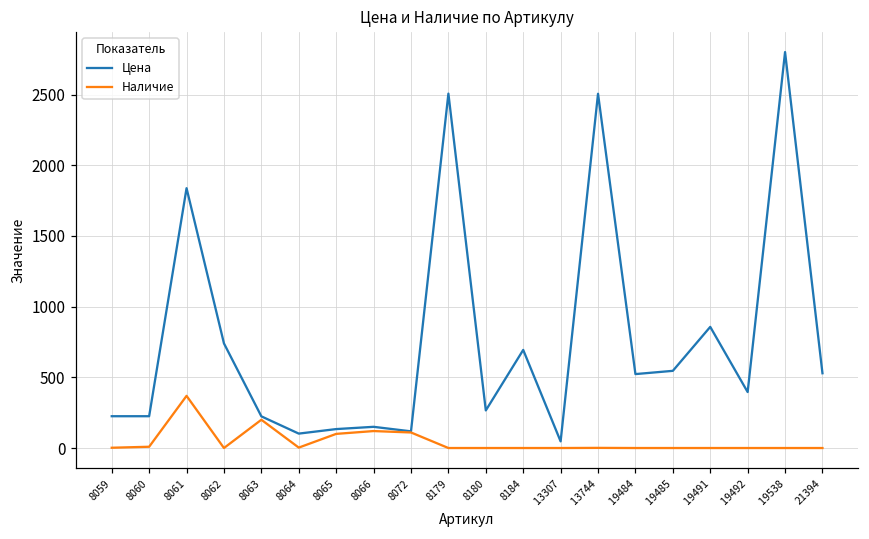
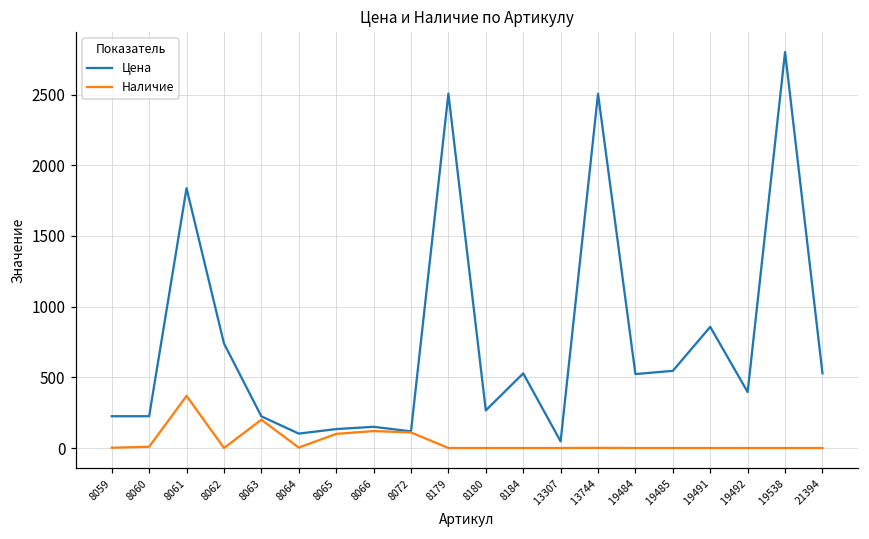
Цена, 8184: 690 -> 530
